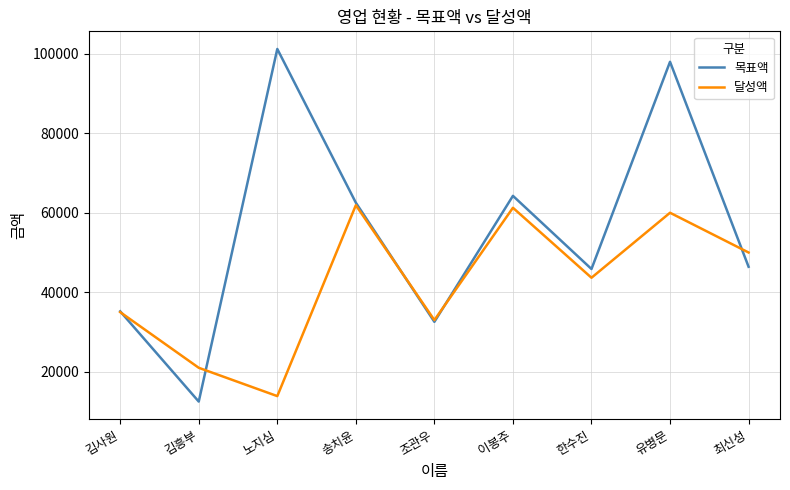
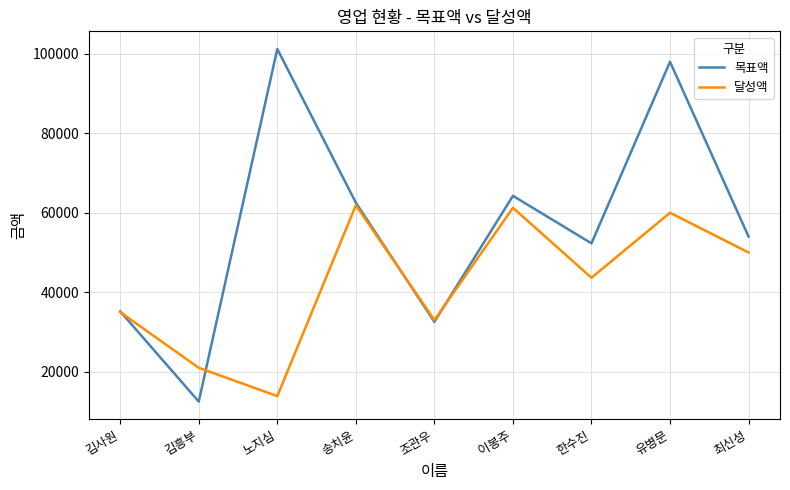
목표액, 한수진: 46000 -> 52000
목표액, 최신성: 46000 -> 54000
